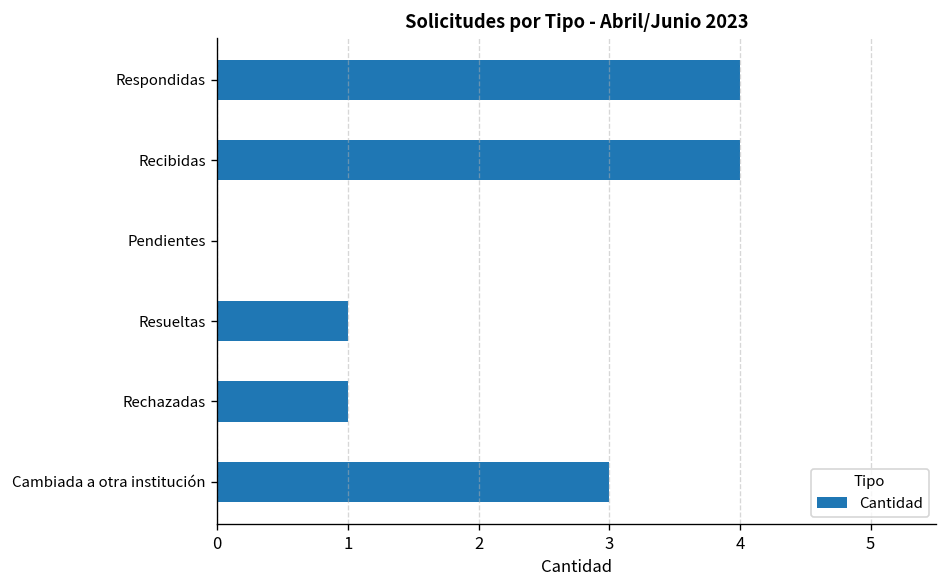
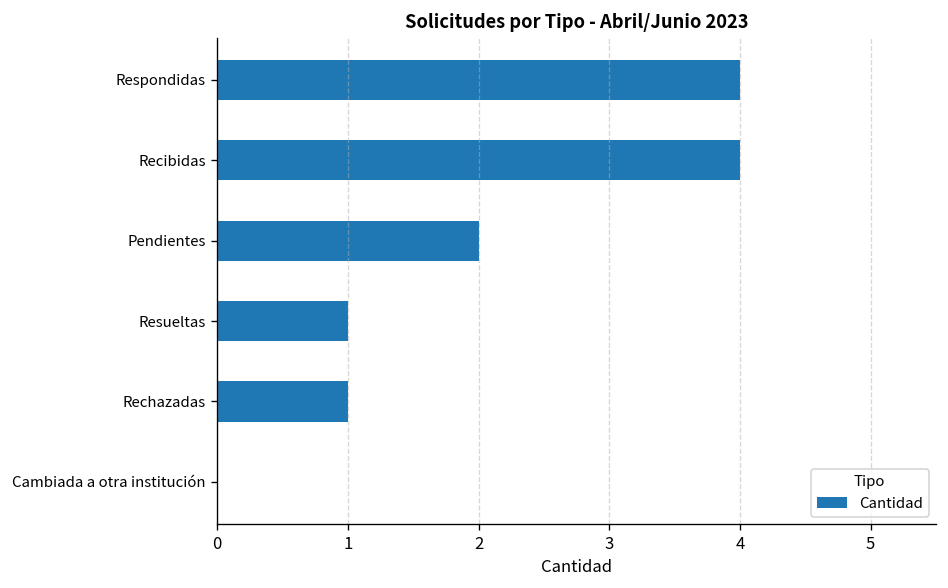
Pendientes: 0 -> 2
Cambiada a otra institución: 3 -> 0
